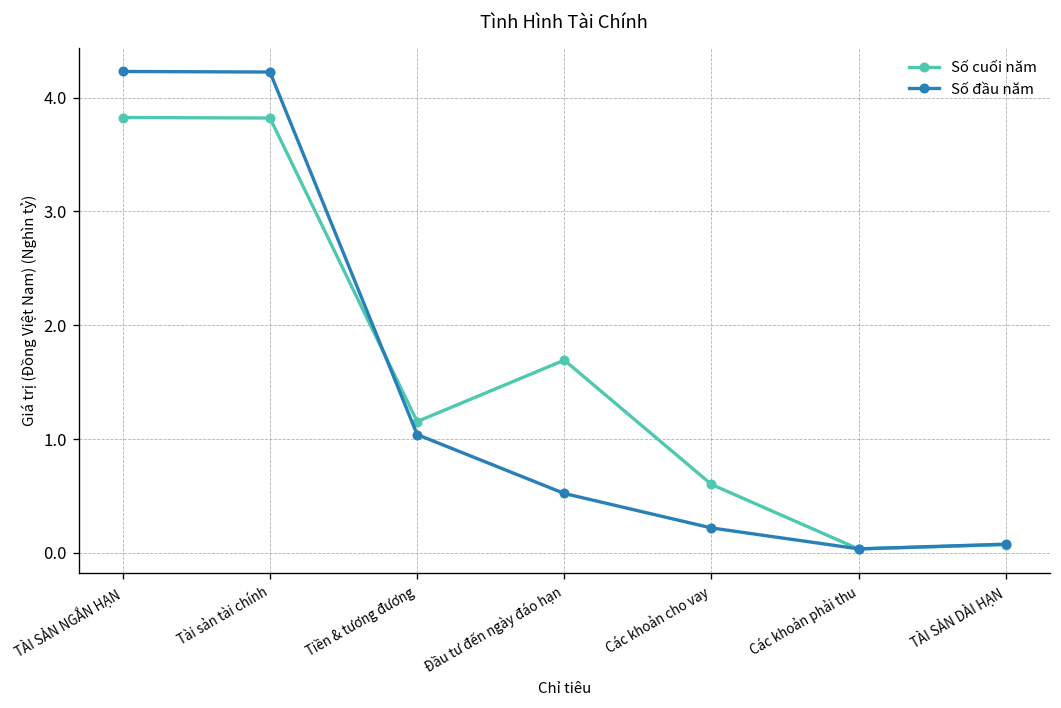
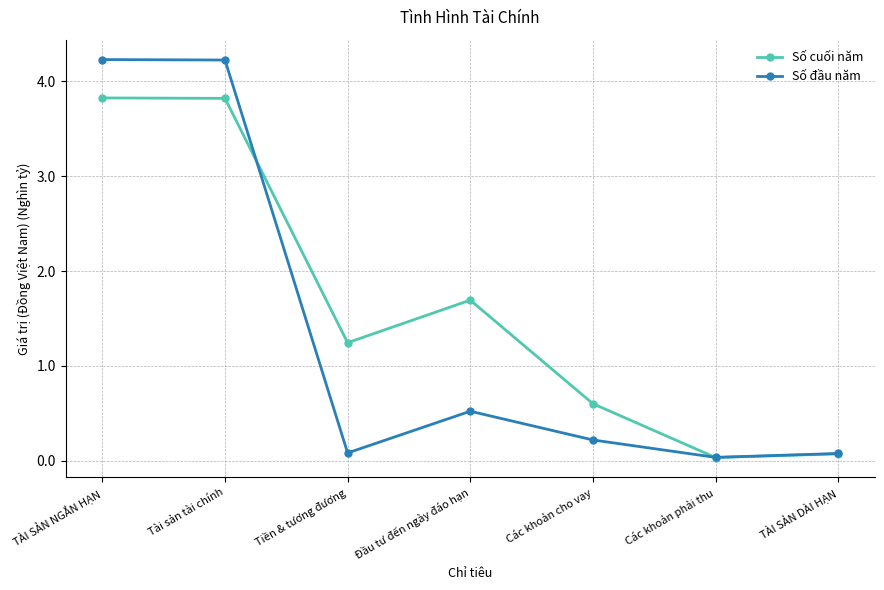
Số cuối năm, Tiền & tương đương: 1.15 -> 1.24
Số đầu năm, Tiền & tương đương: 1.0 -> 0.1
